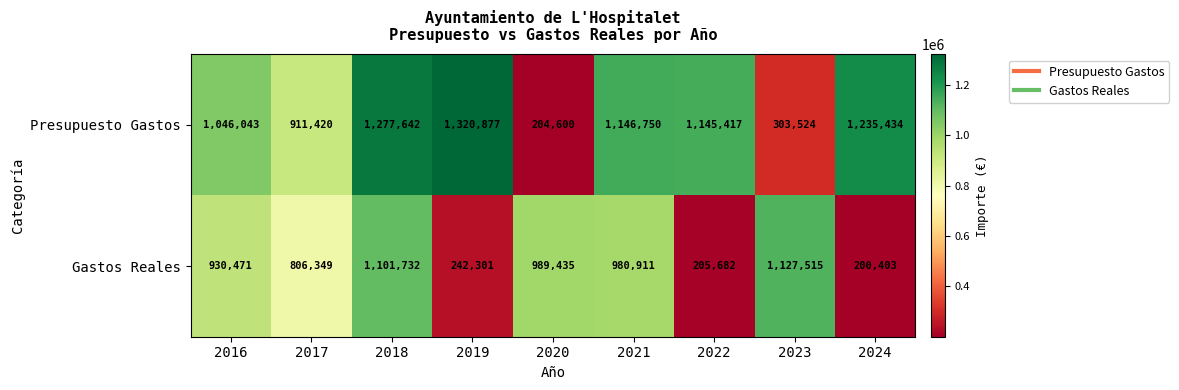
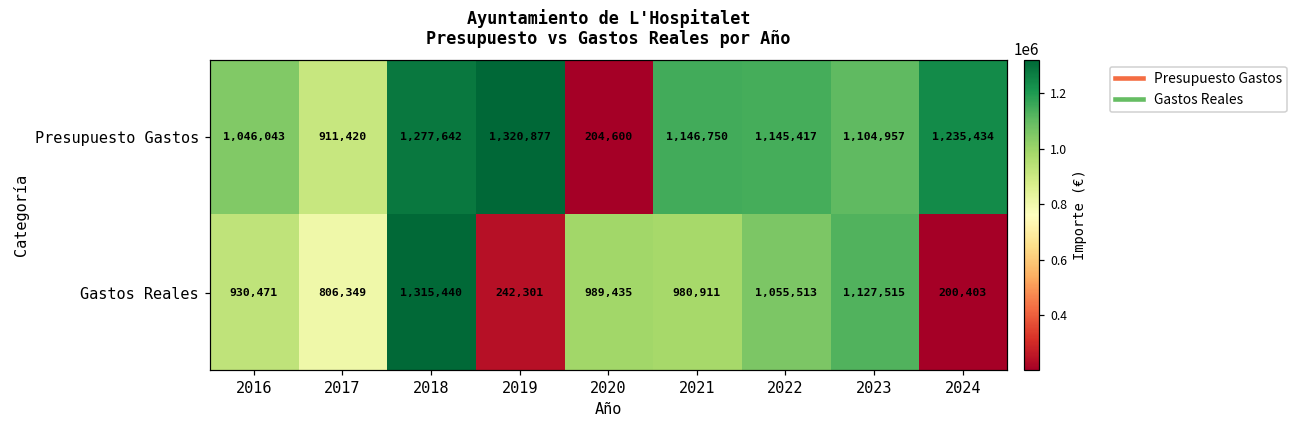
Presupuesto Gastos, 2023: 303,524 -> 1,104,957
Gastos Reales, 2018: 1,101,732 -> 1,315,440
Gastos Reales, 2022: 205,682 -> 1,055,513
